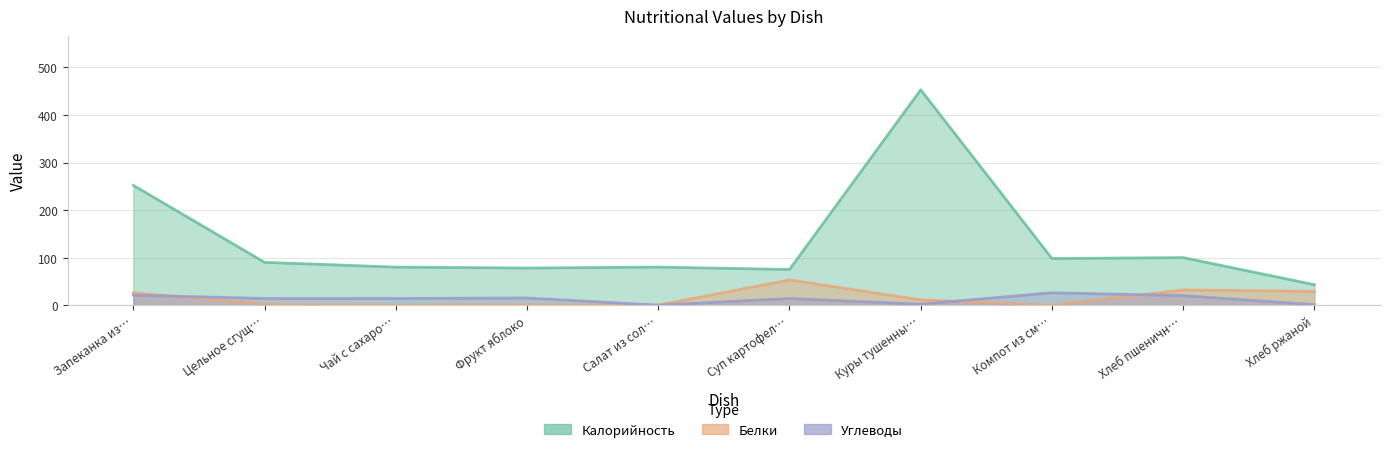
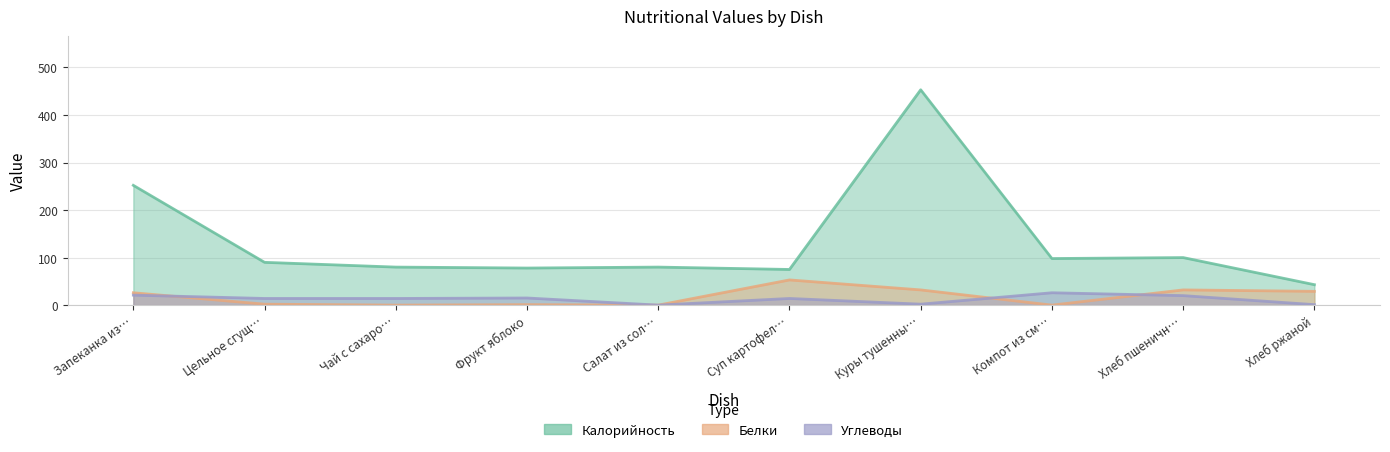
Белки, Куры тушенны…: 10 -> 30
